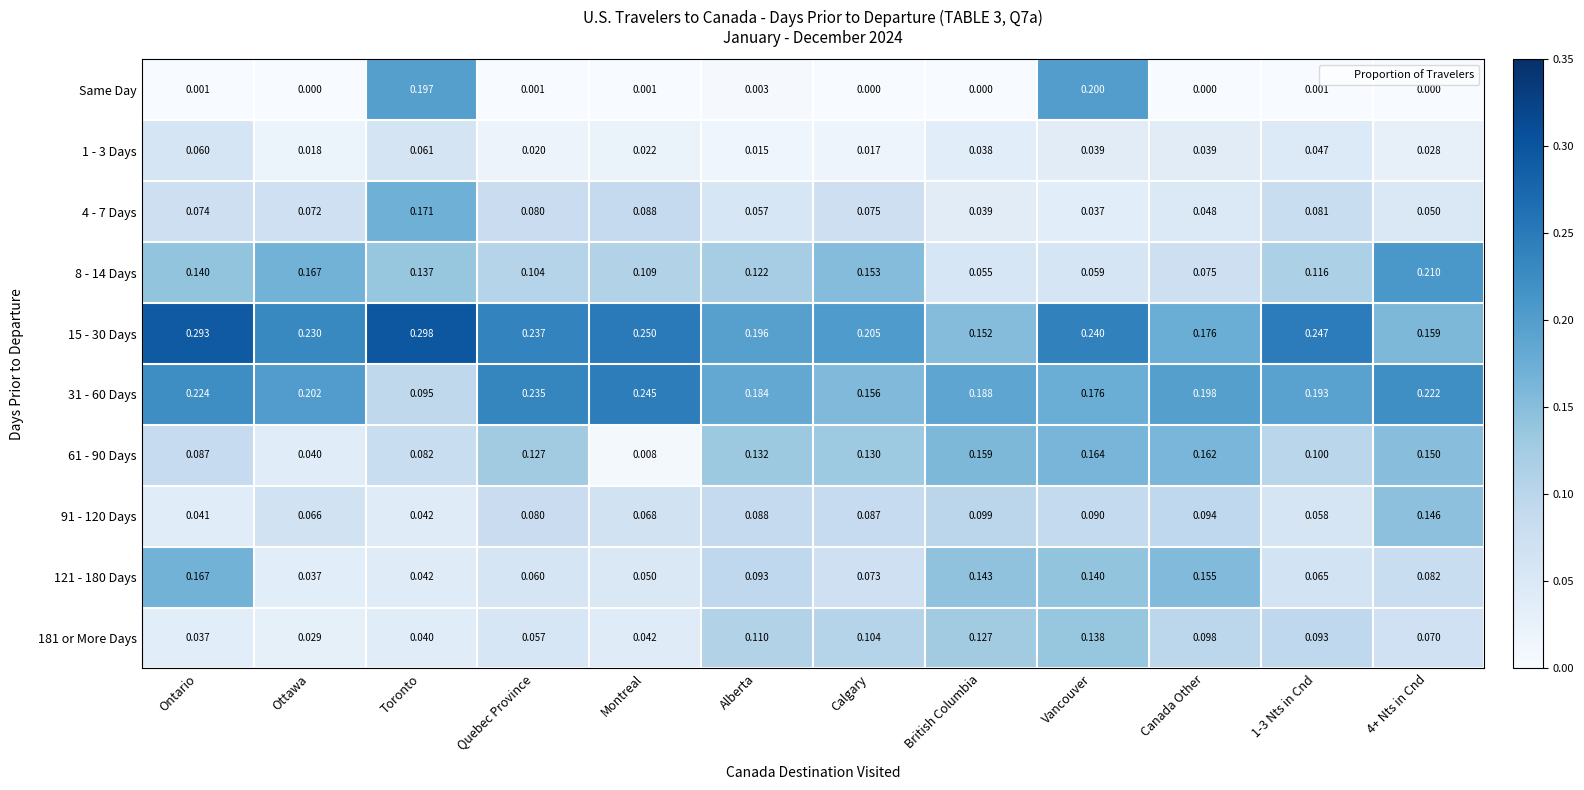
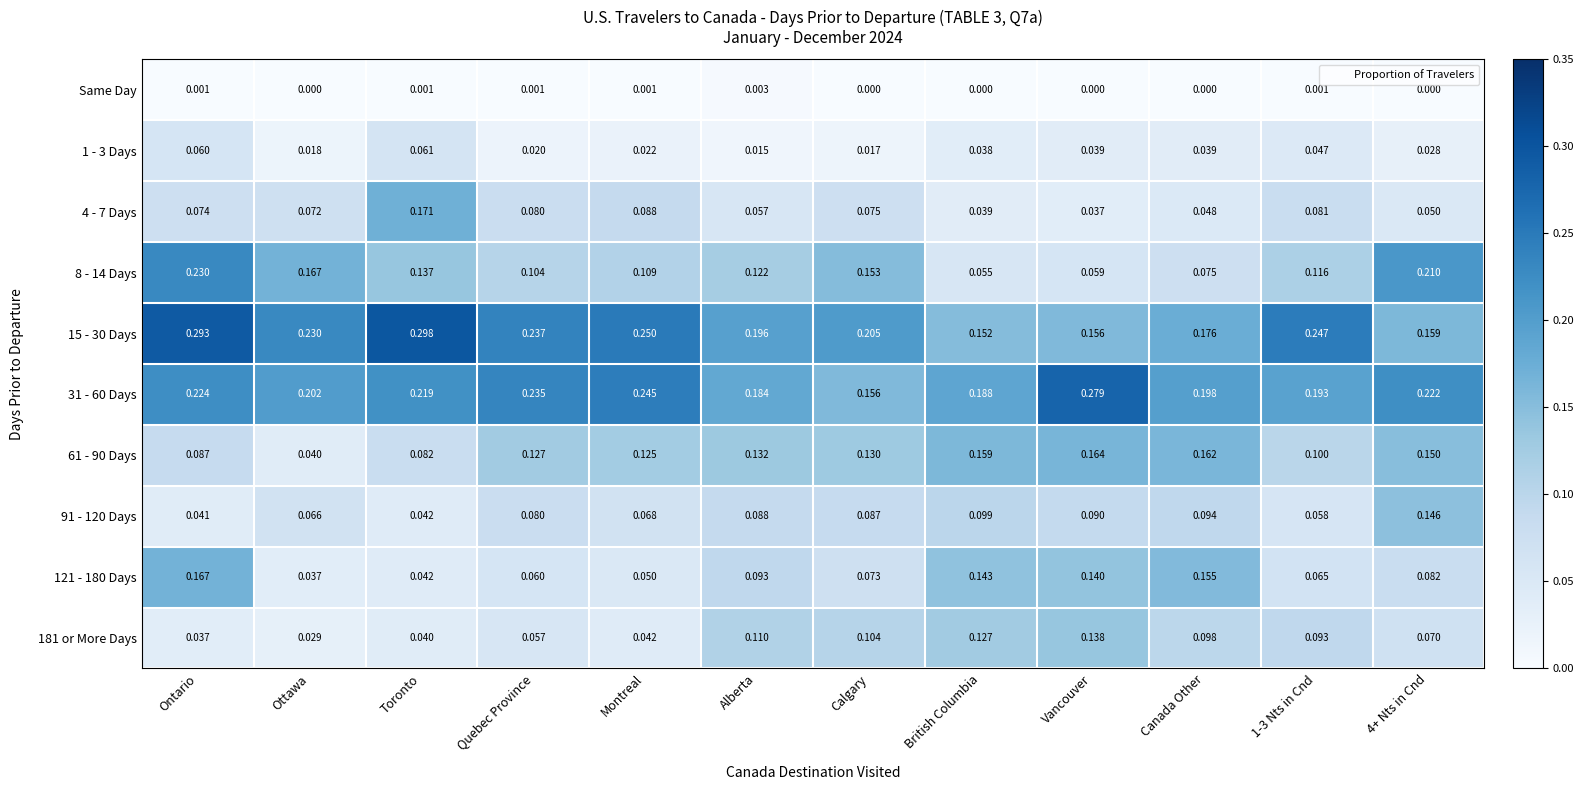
Same Day, Toronto: 0.197 -> 0.001
Same Day, Vancouver: 0.200 -> 0.000
8 - 14 Days, Ontario: 0.140 -> 0.230
15 - 30 Days, Vancouver: 0.240 -> 0.156
31 - 60 Days, Toronto: 0.095 -> 0.219
31 - 60 Days, Vancouver: 0.176 -> 0.279
61 - 90 Days, Montreal: 0.008 -> 0.125
